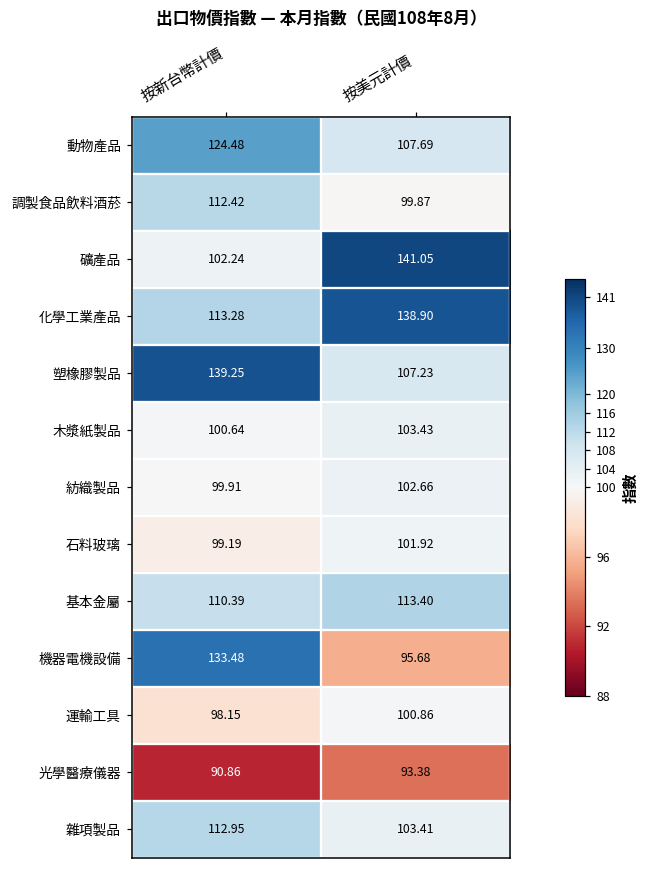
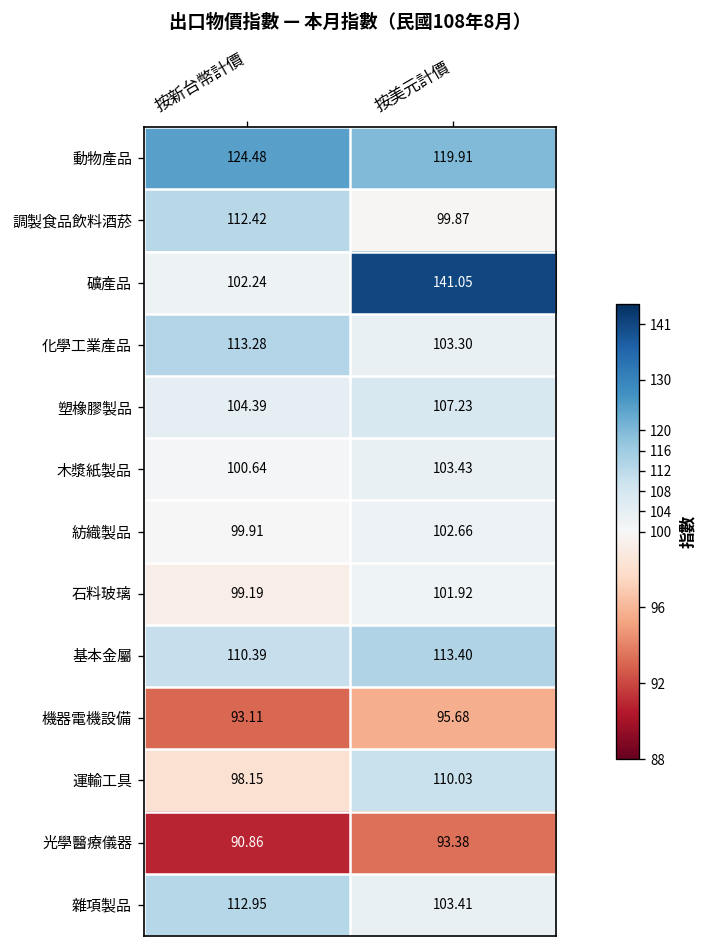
動物產品, 按美元計價: 107.69 -> 119.91
化學工業產品, 按美元計價: 138.90 -> 103.30
塑橡膠製品, 按新台幣計價: 139.25 -> 104.39
機器電機設備, 按新台幣計價: 133.48 -> 93.11
運輸工具, 按美元計價: 100.86 -> 110.03
